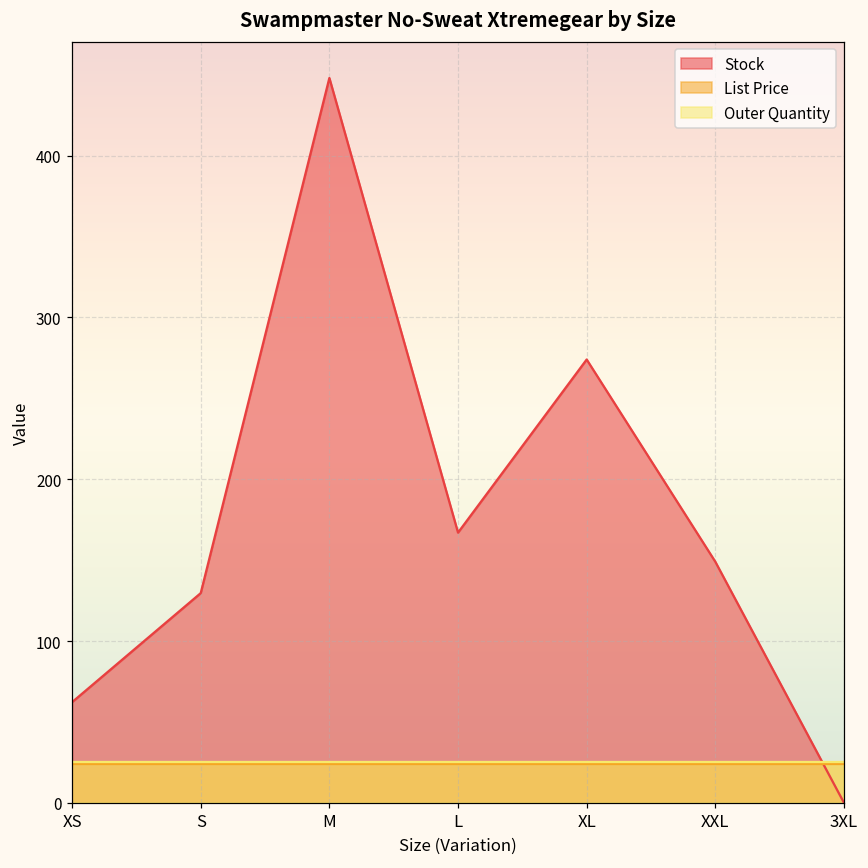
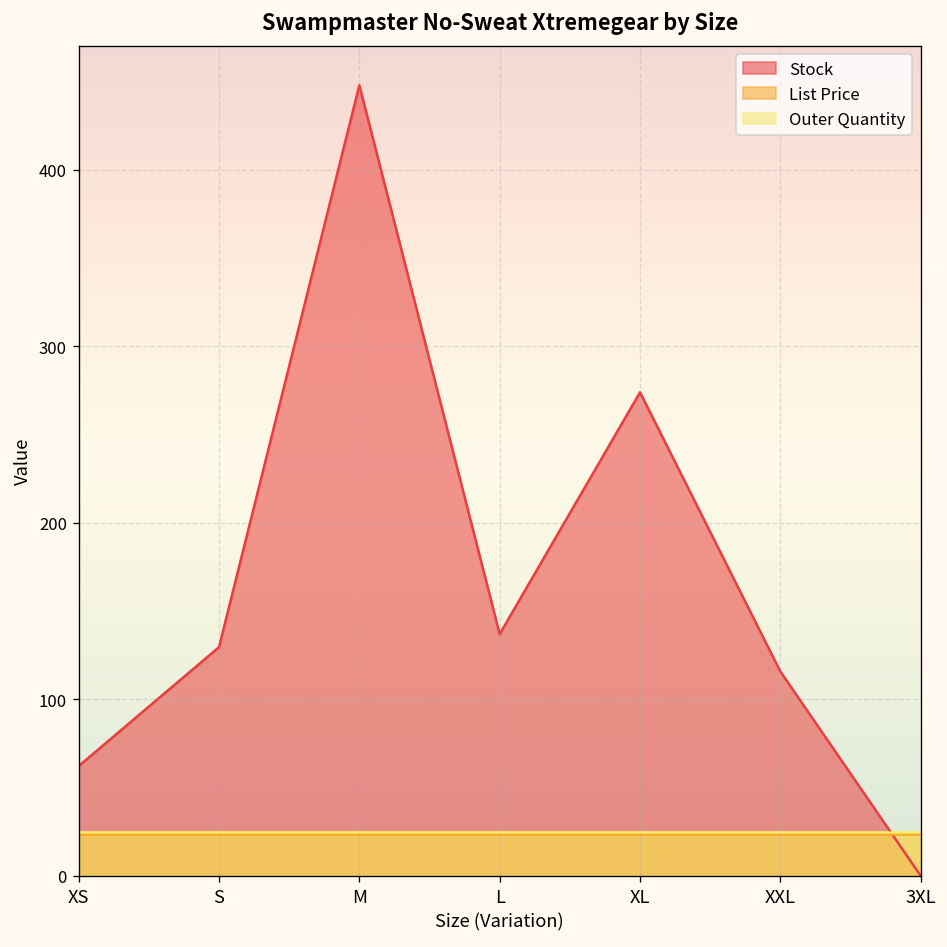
Stock, L: 167 -> 137
Stock, XXL: 149 -> 116
